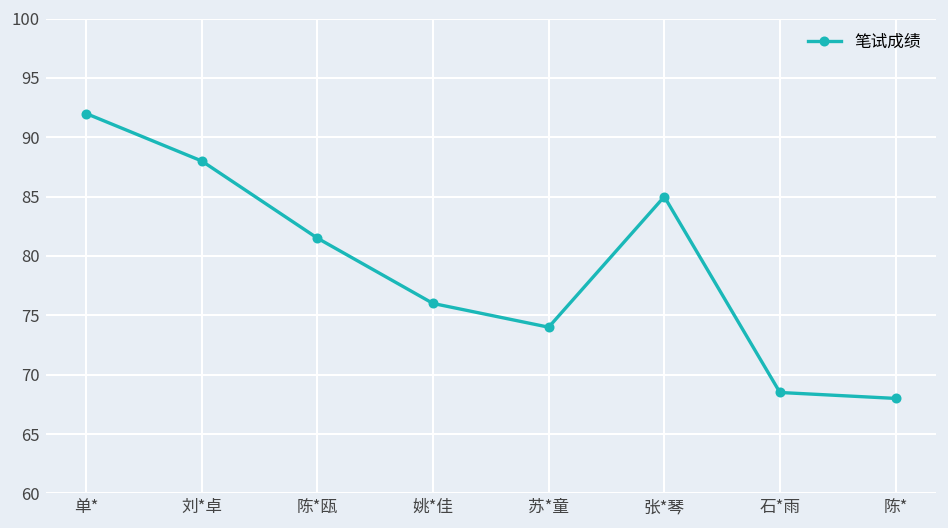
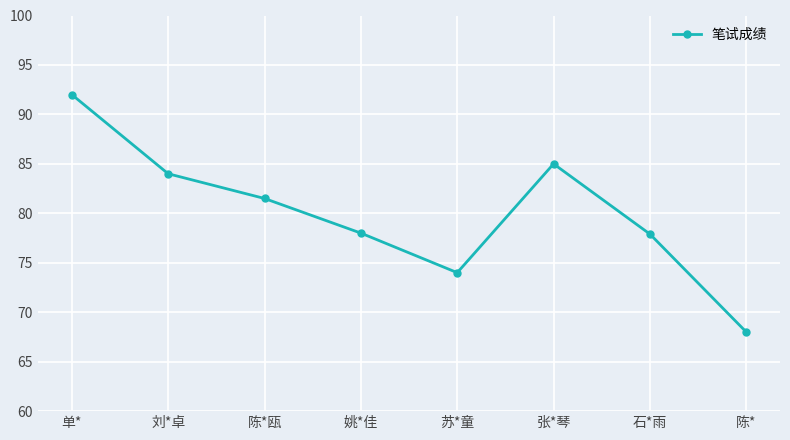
刘*卓: 88 -> 84
姚*佳: 76 -> 78
石*雨: 69 -> 78
